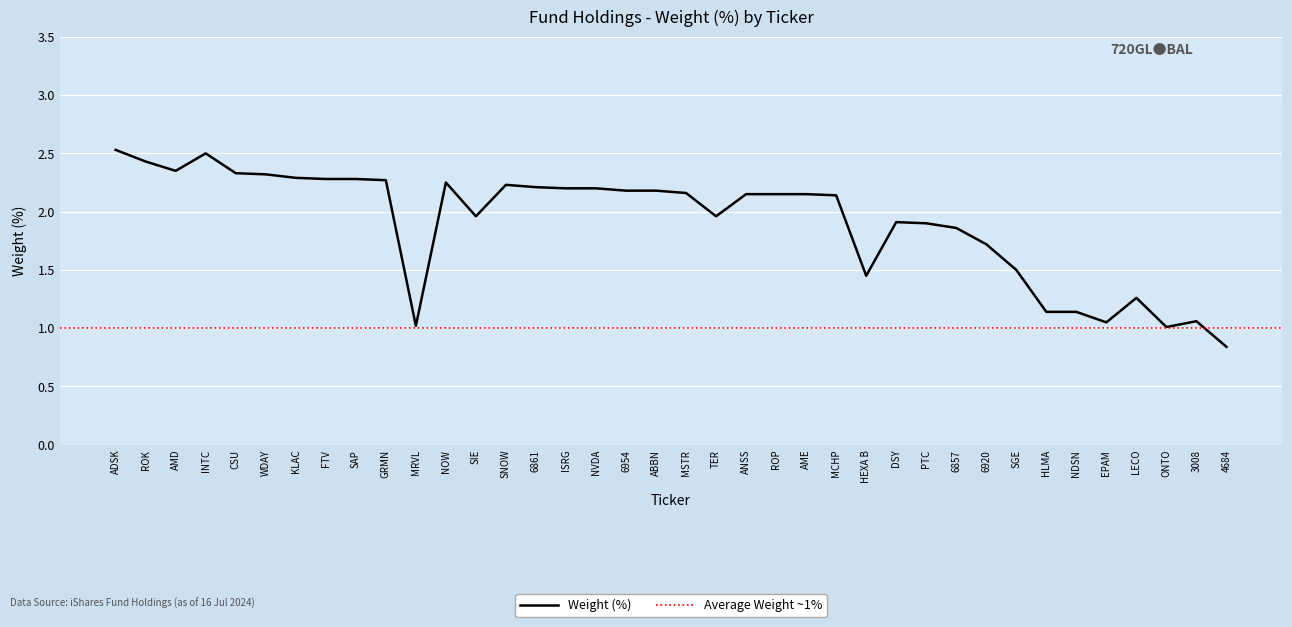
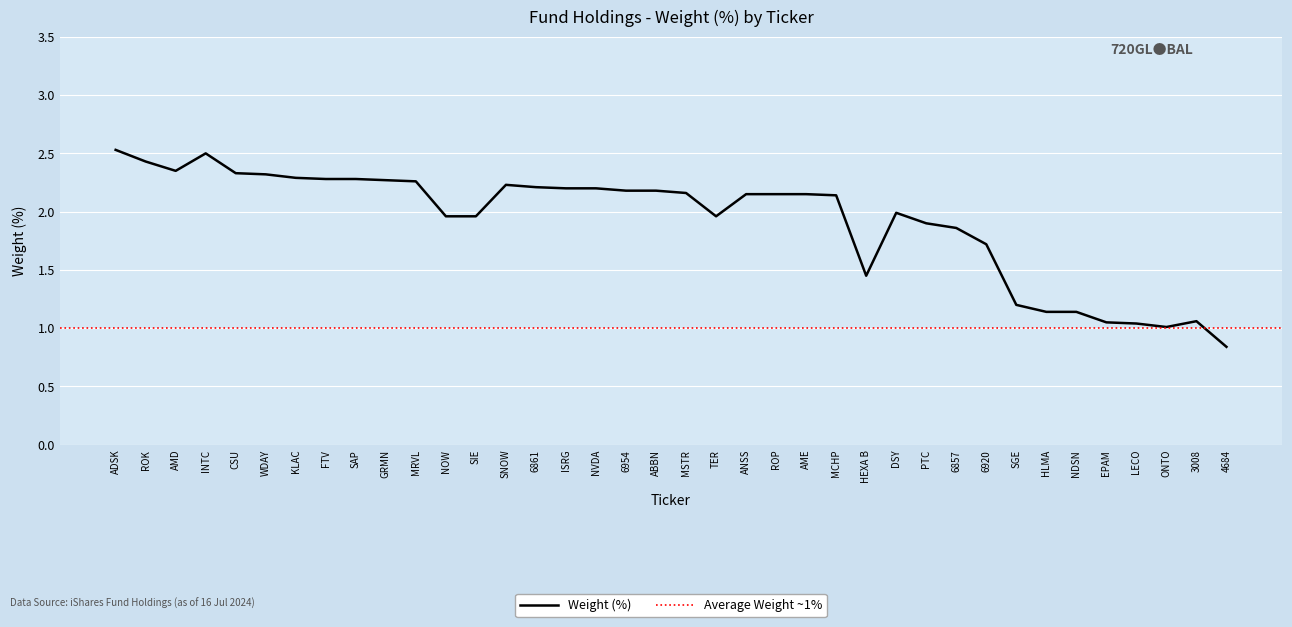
MRVL: 1.02 -> 2.26
NOW: 2.25 -> 1.96
DSY: 1.91 -> 1.99
SGE: 1.5 -> 1.2
LECO: 1.26 -> 1.04
